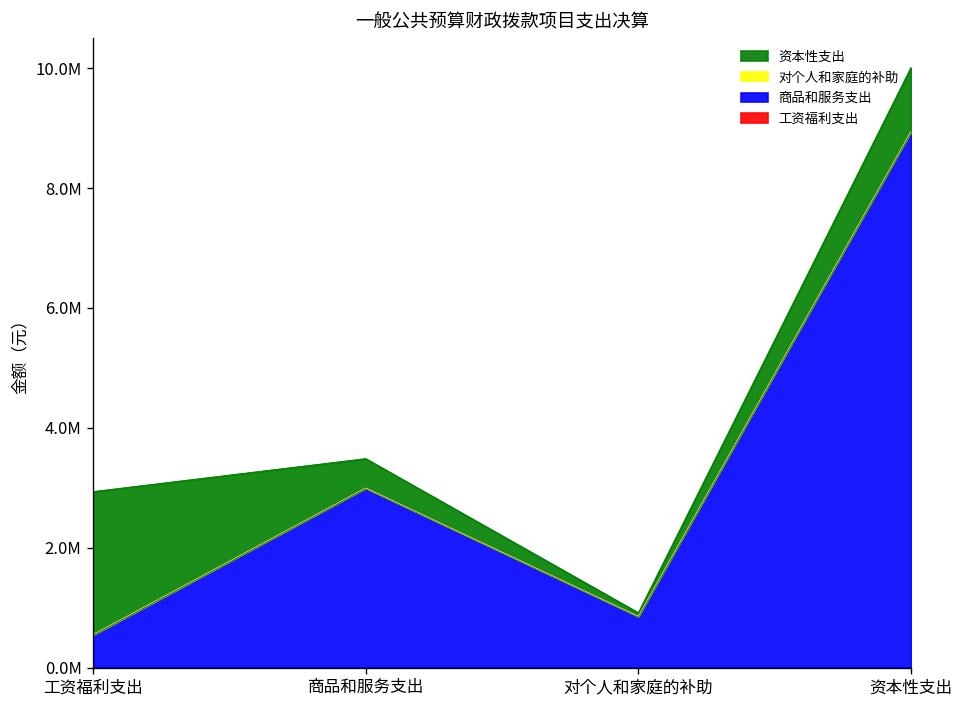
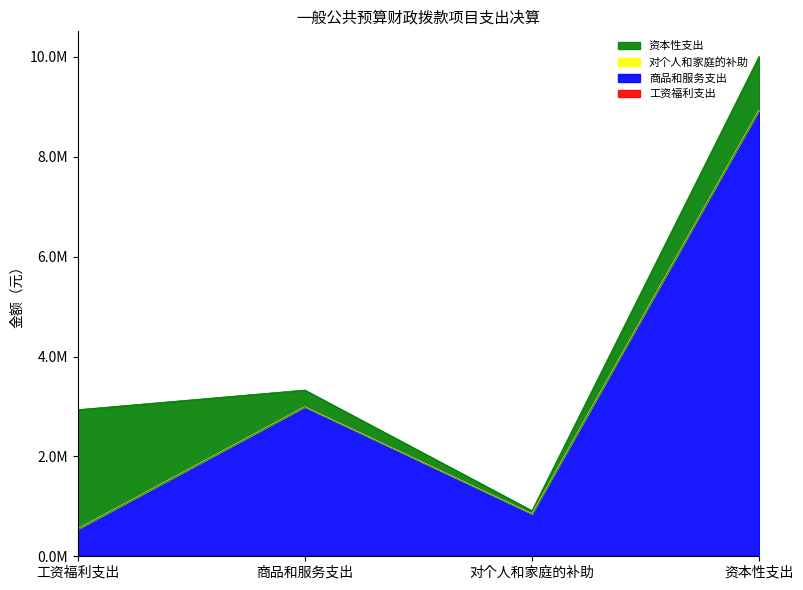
资本性支出, 商品和服务支出: 500000 -> 300000
